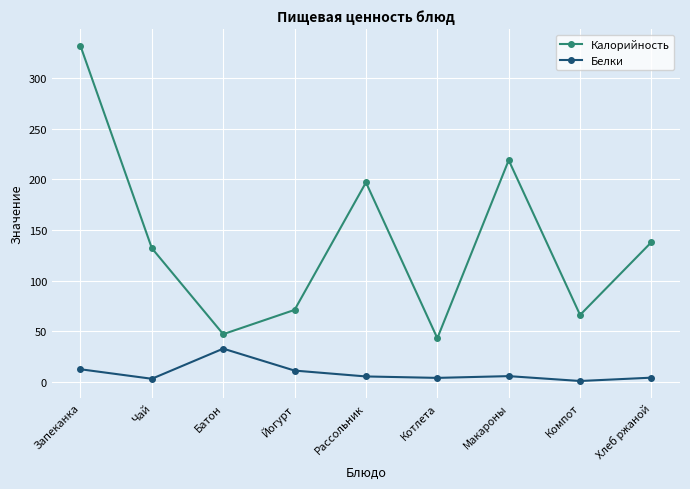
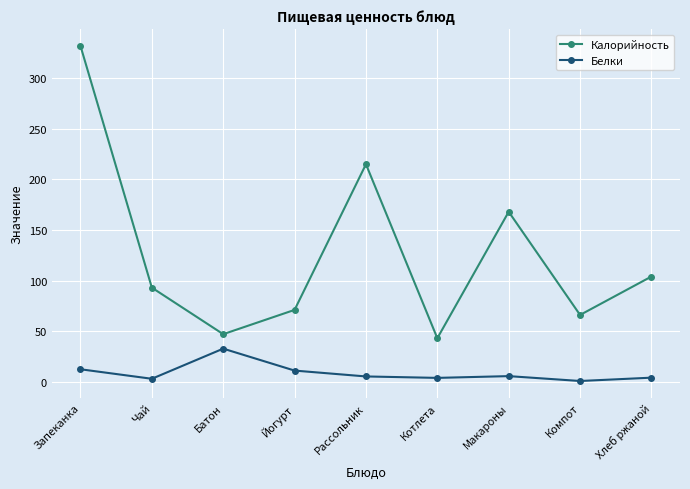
Калорийность, Чай: 132 -> 93
Калорийность, Рассольник: 197 -> 215
Калорийность, Макароны: 219 -> 168
Калорийность, Хлеб ржаной: 138 -> 104
